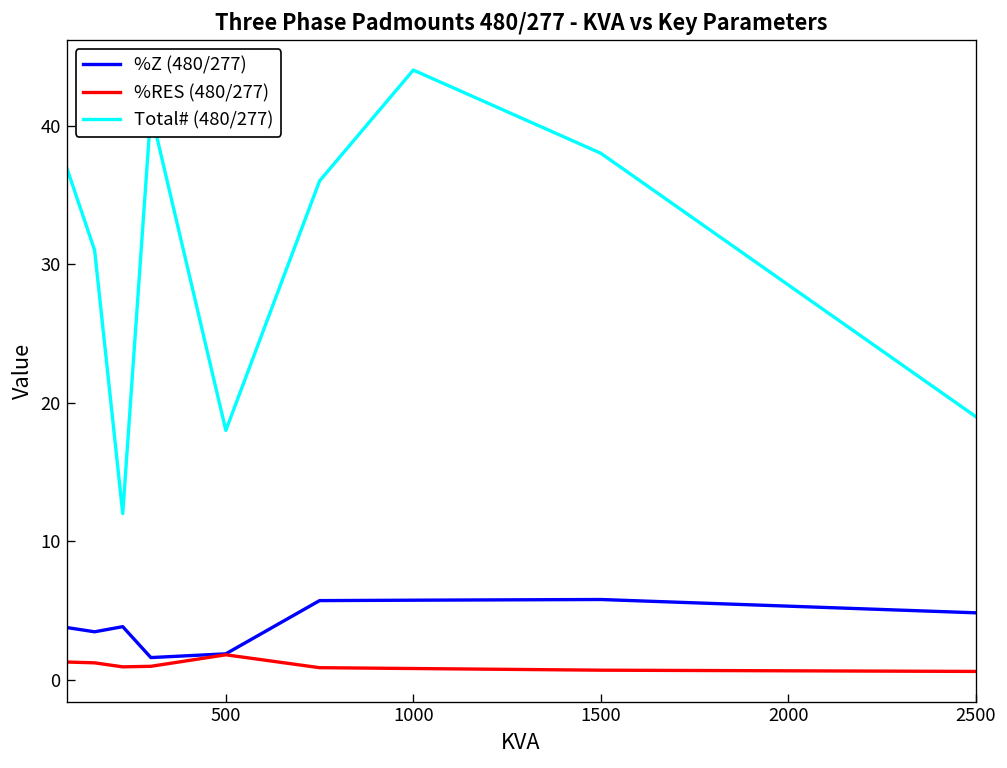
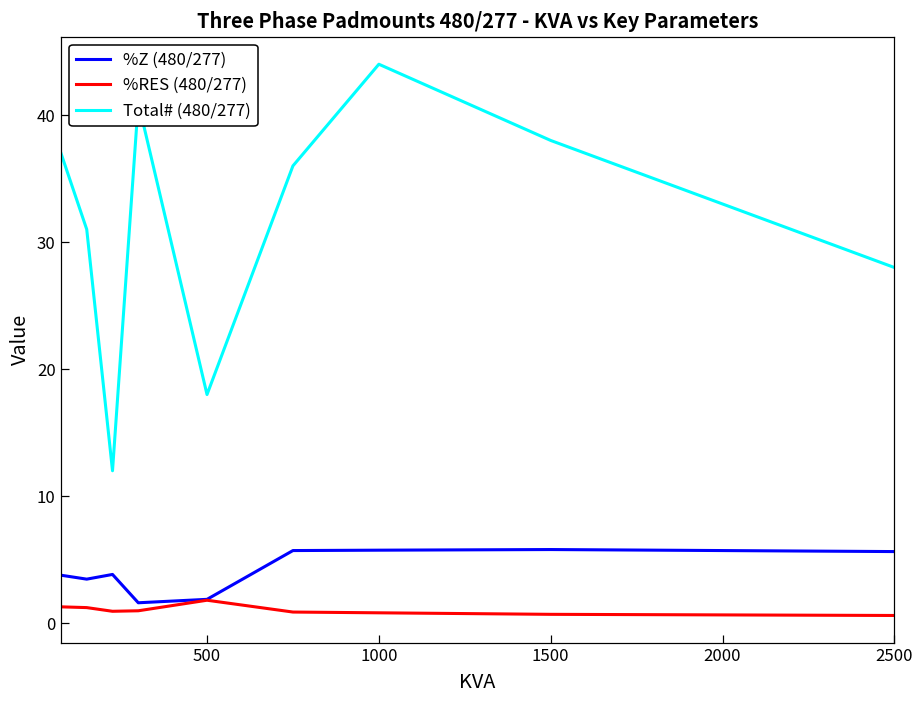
%Z (480/277), 2500: 4.8 -> 5.6
Total# (480/277), 2500: 19 -> 28
